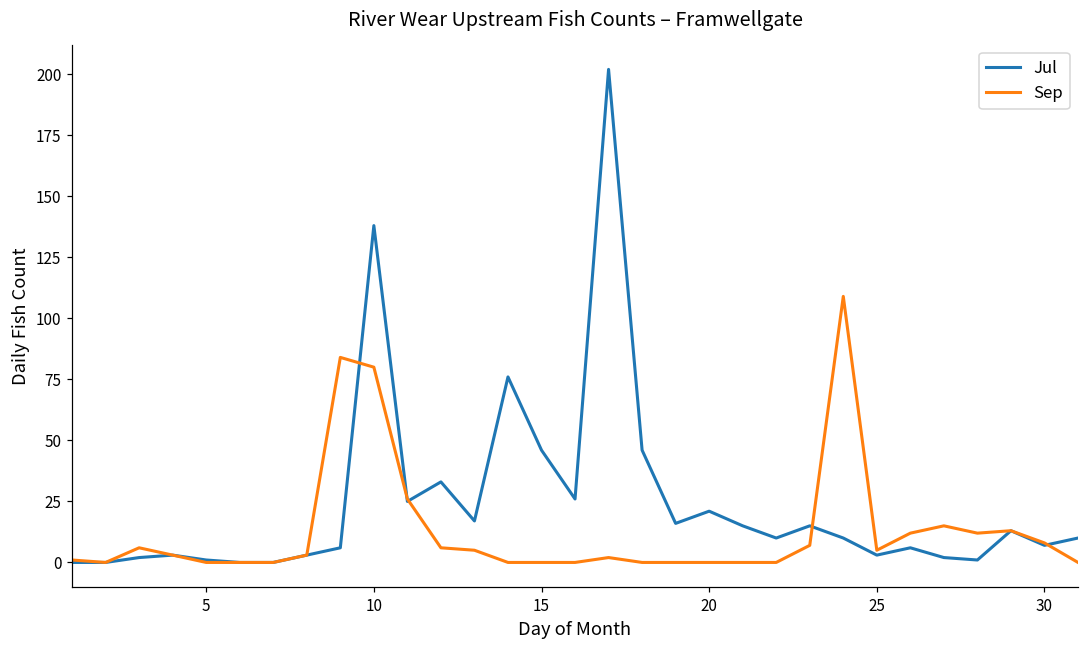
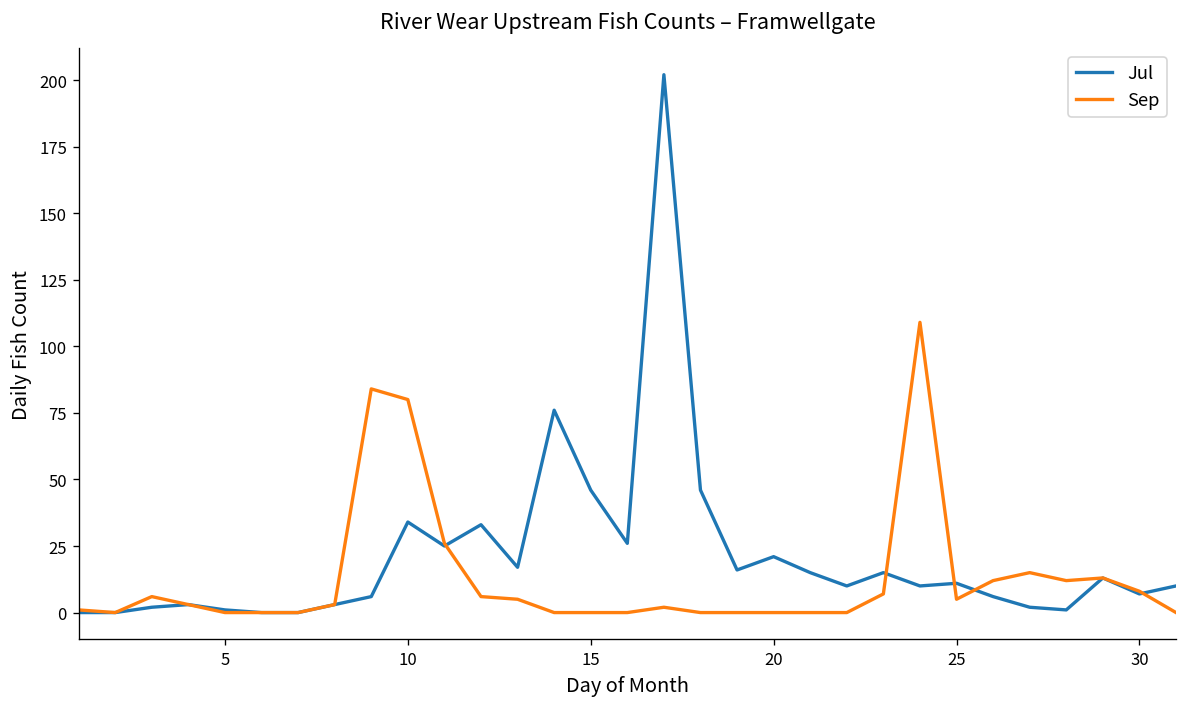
Jul, 10: 138 -> 34
Jul, 25: 3 -> 11
